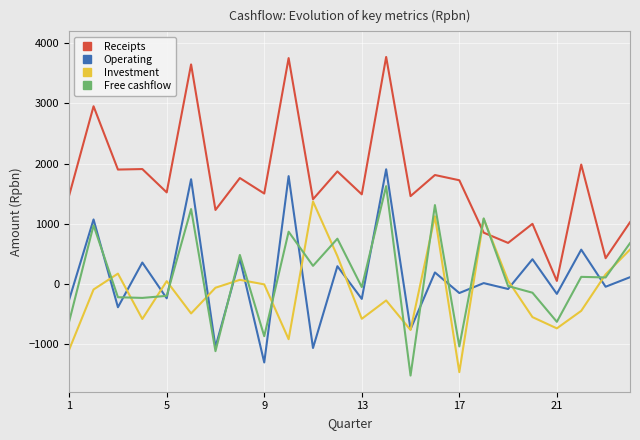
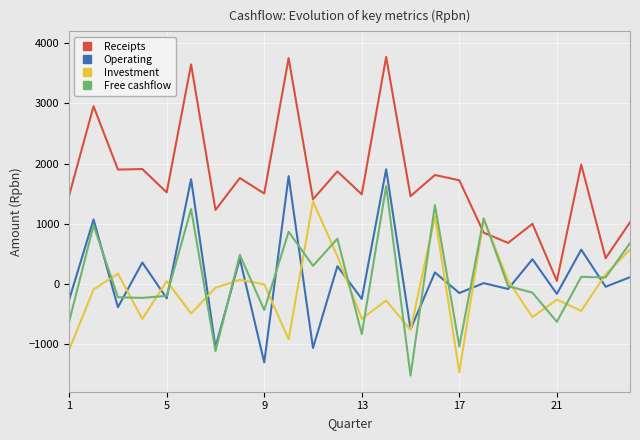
Free cashflow, 9: -900 -> -400
Free cashflow, 13: -100 -> -800
Investment, 21: -700 -> -300
